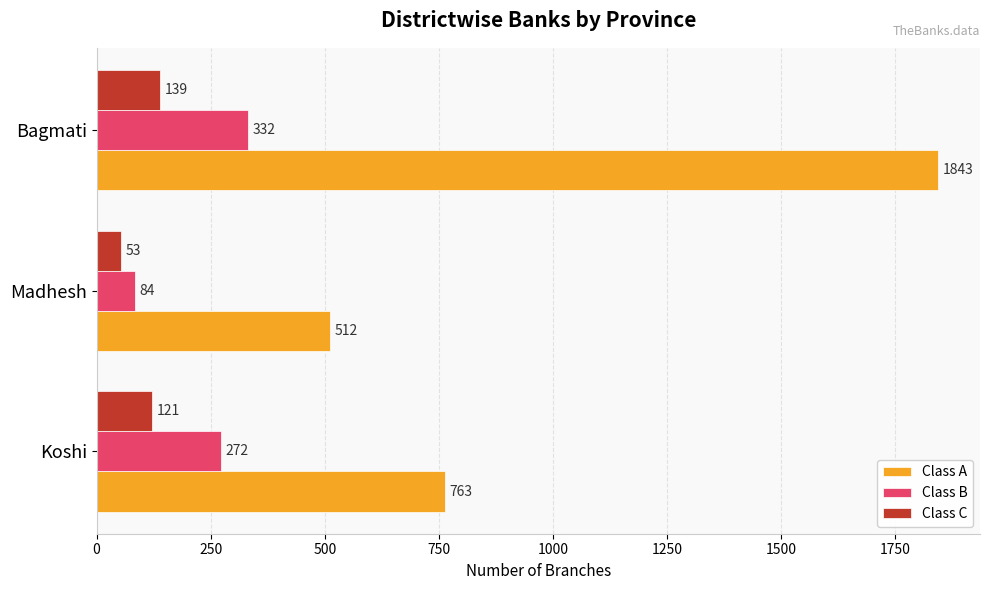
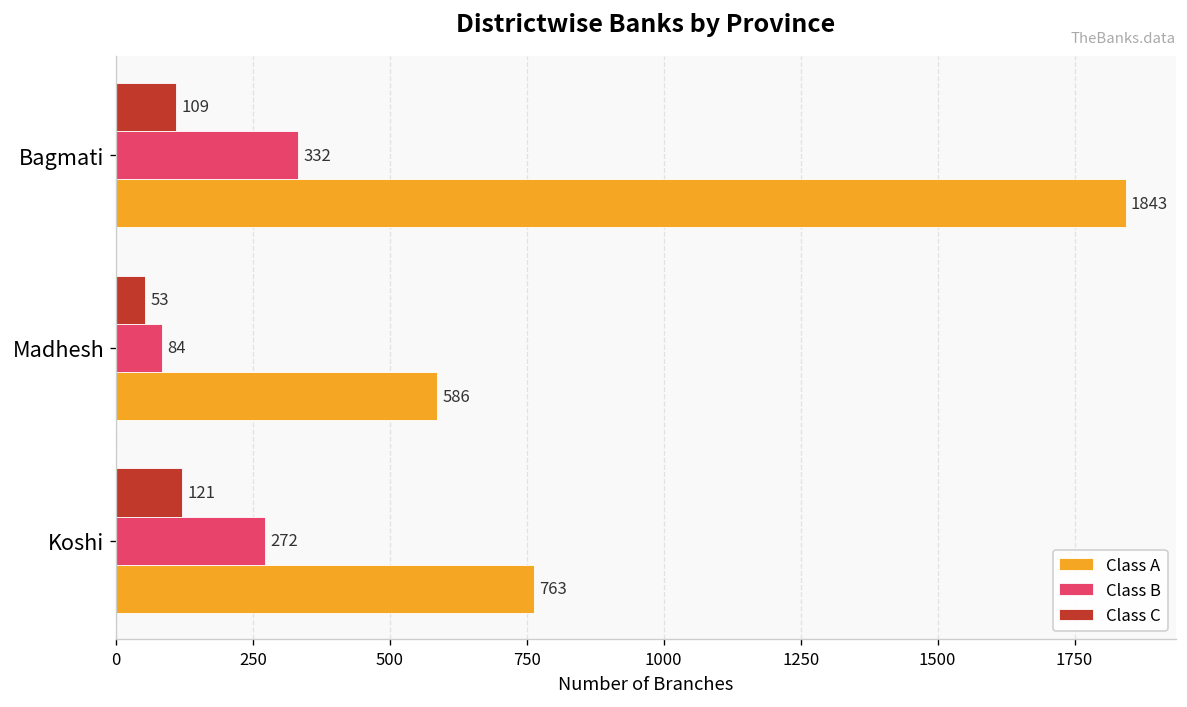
Class C, Bagmati: 139 -> 109
Class A, Madhesh: 512 -> 586
